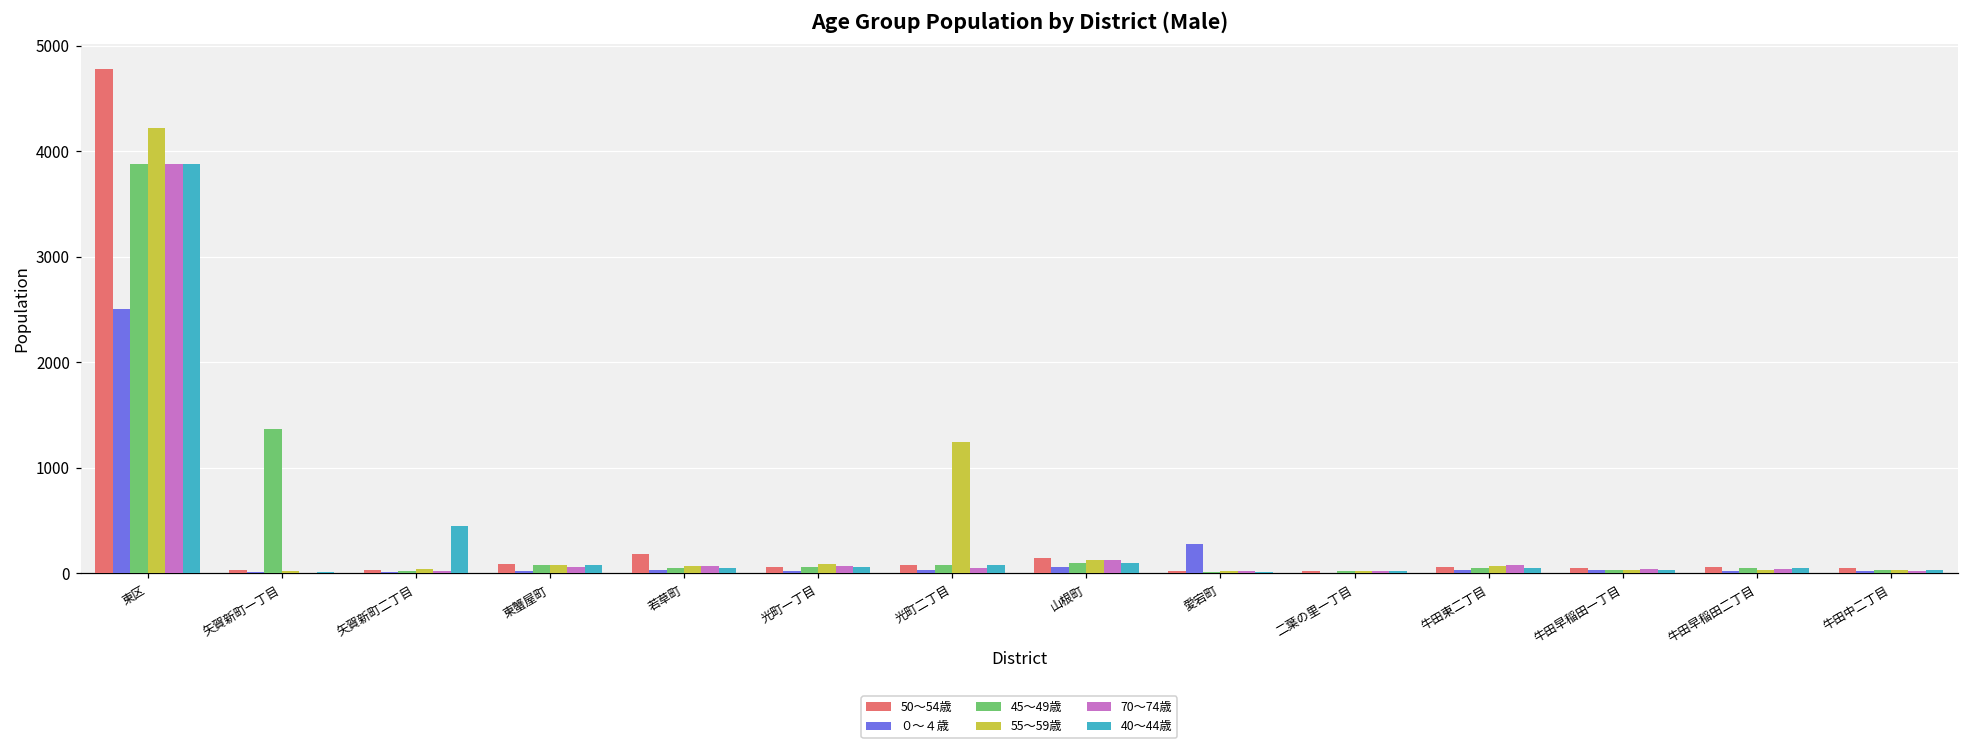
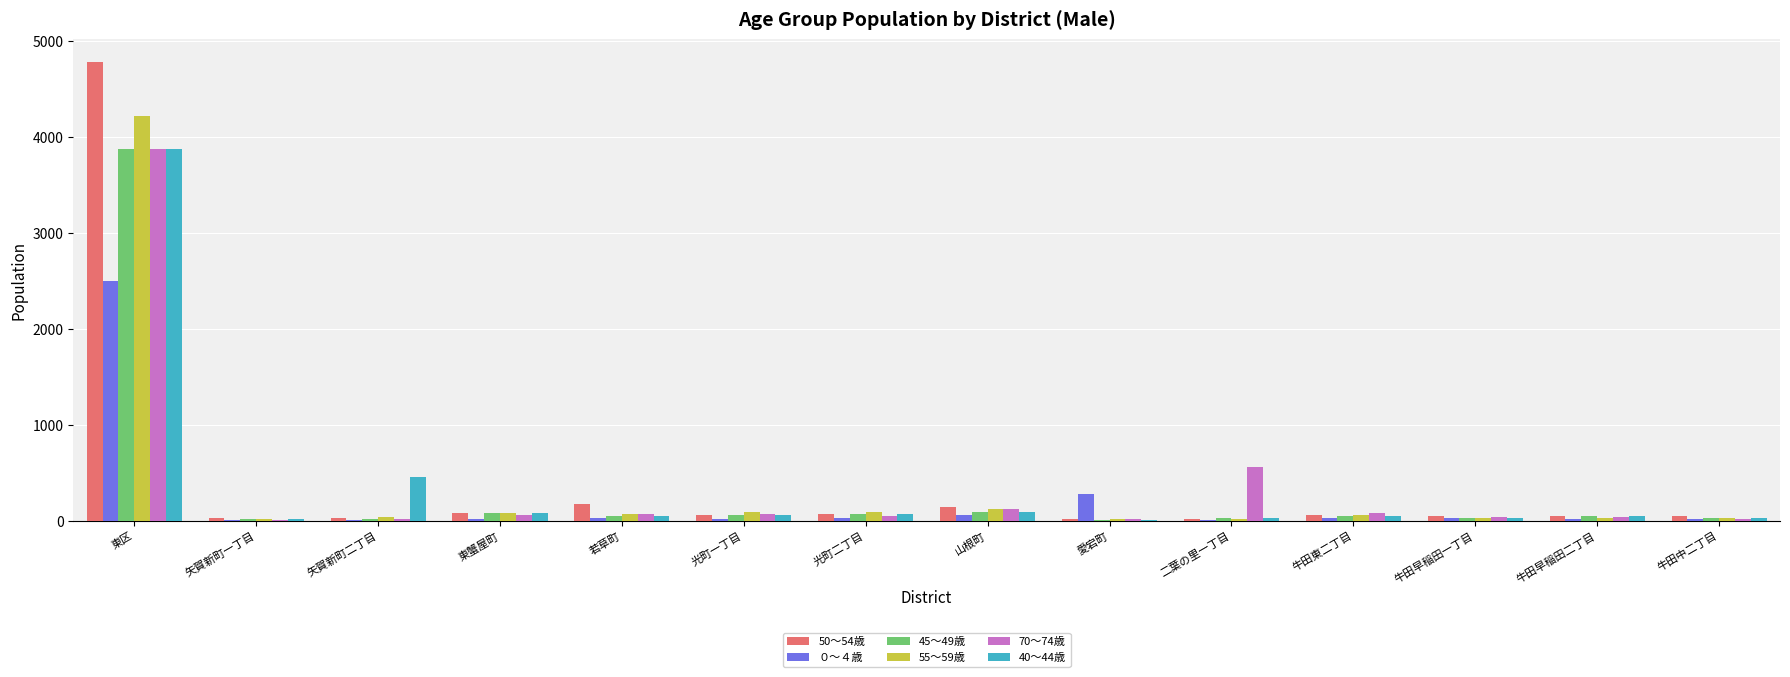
45～49歳, 矢賀新町一丁目: 1400 -> 0
55～59歳, 光町二丁目: 1200 -> 100
70～74歳, 二葉の里一丁目: 0 -> 600
